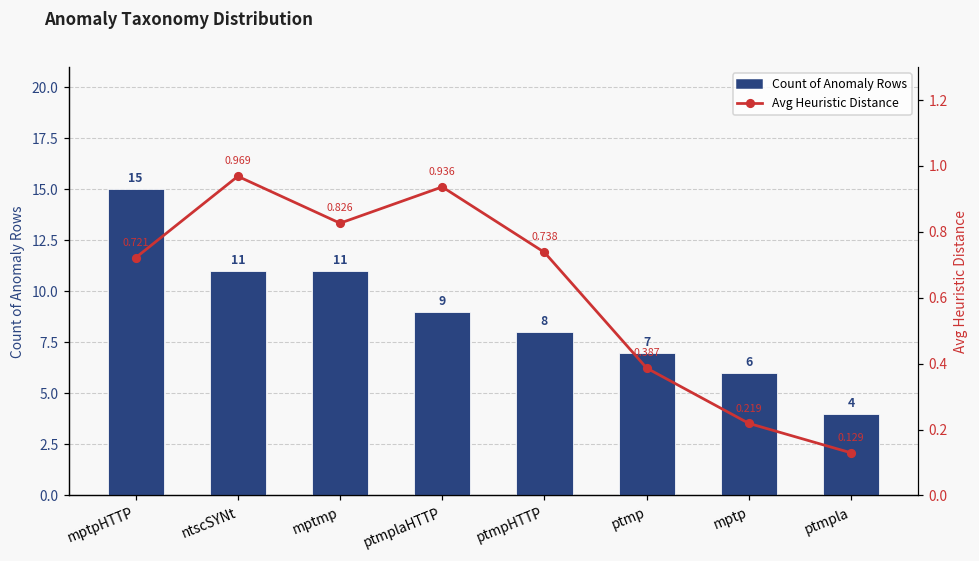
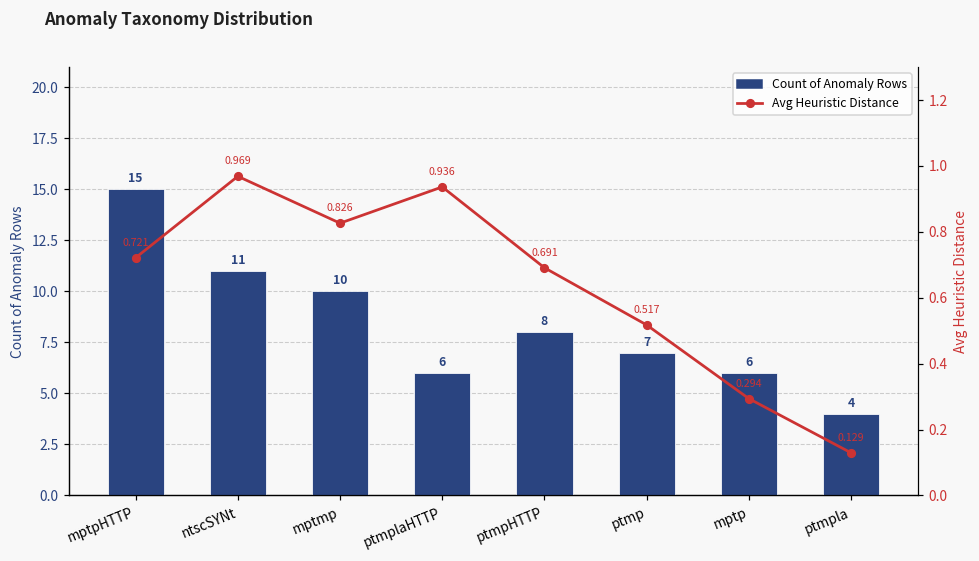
Count of Anomaly Rows, mptmp: 11 -> 10
Count of Anomaly Rows, ptmplaHTTP: 9 -> 6
Avg Heuristic Distance, ptmpHTTP: 0.738 -> 0.691
Avg Heuristic Distance, ptmp: 0.387 -> 0.517
Avg Heuristic Distance, mptp: 0.219 -> 0.294
